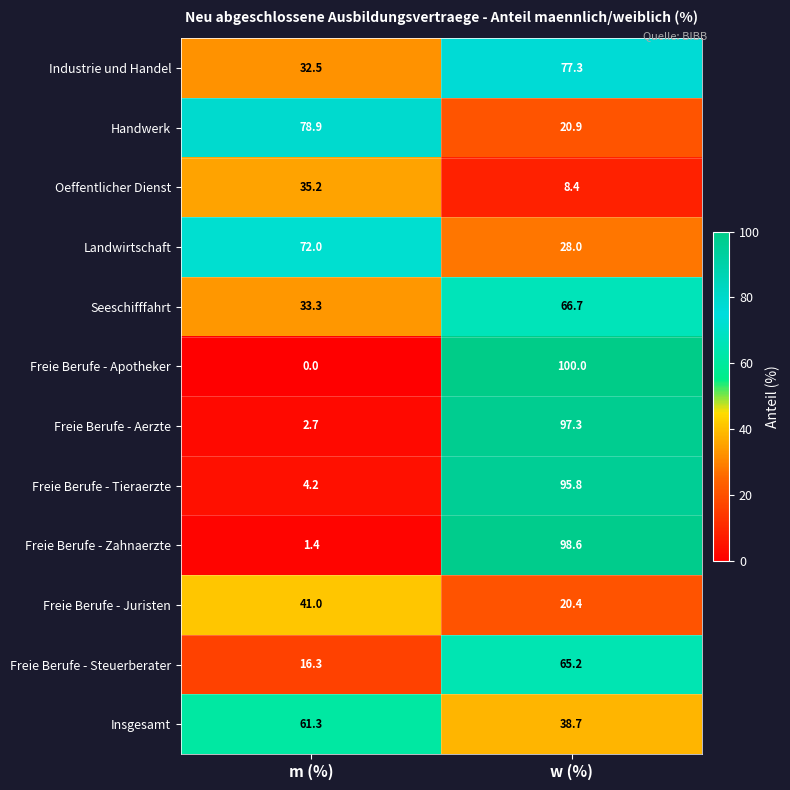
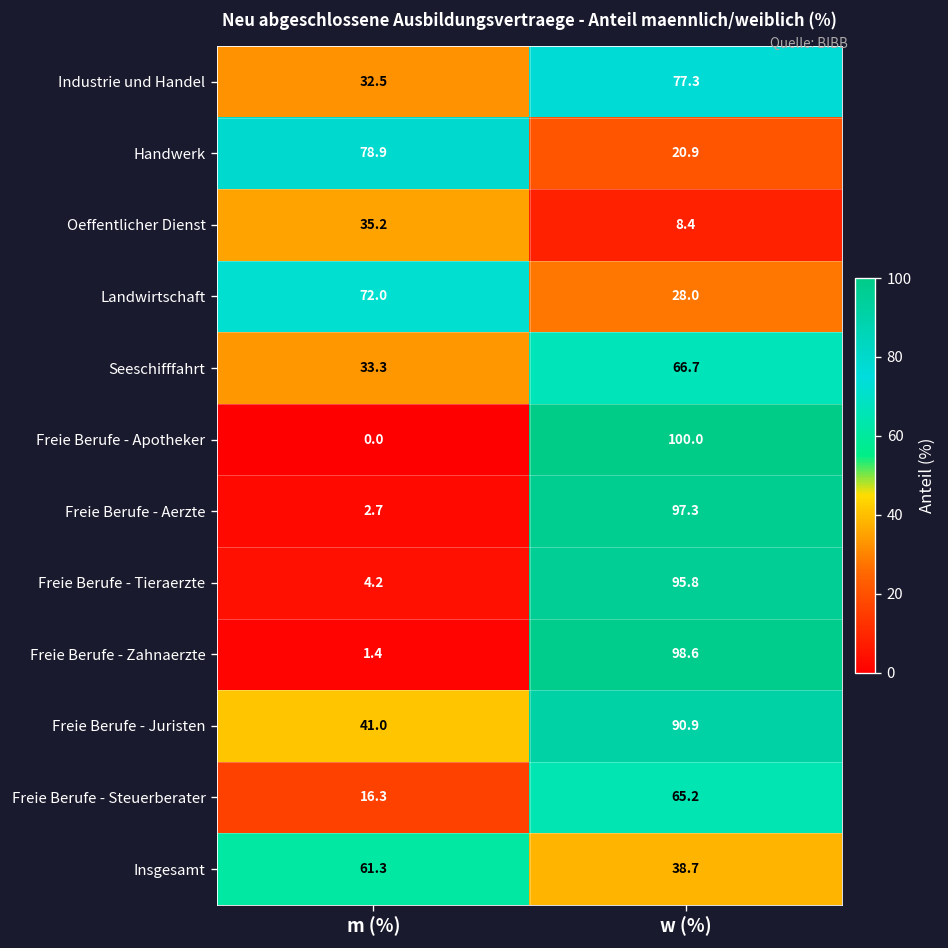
Freie Berufe - Juristen, w (%): 20.4 -> 90.9
